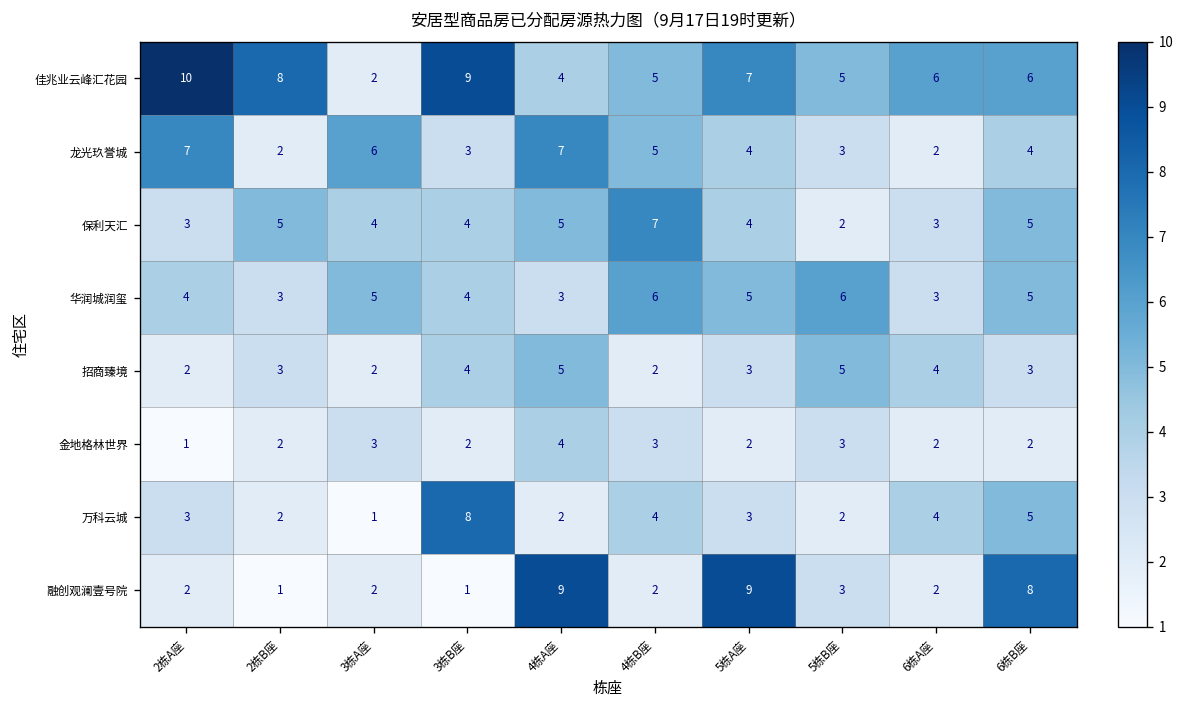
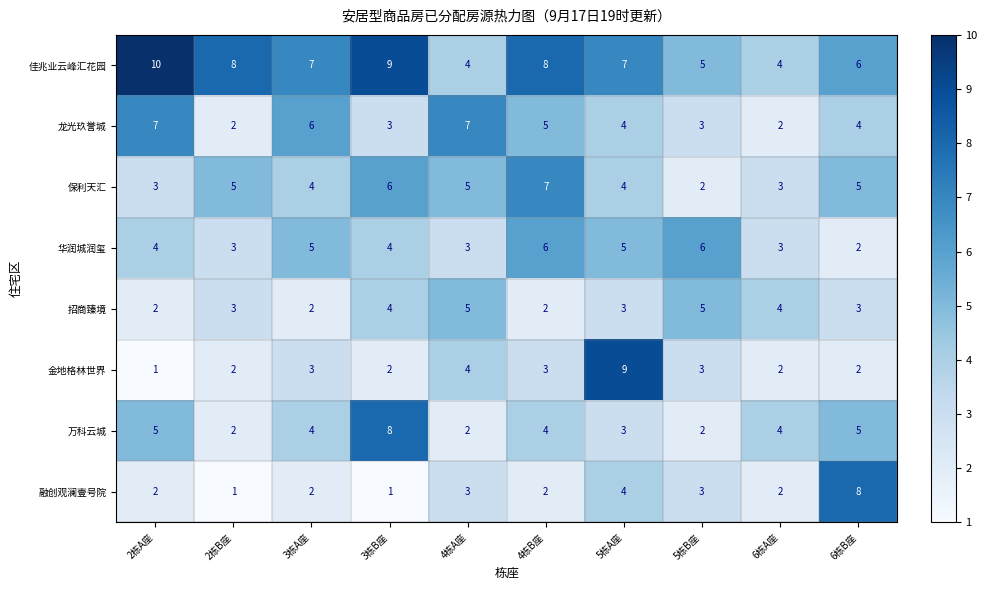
佳兆业云峰汇花园, 3栋A座: 2 -> 7
佳兆业云峰汇花园, 4栋B座: 5 -> 8
佳兆业云峰汇花园, 6栋A座: 6 -> 4
保利天汇, 3栋B座: 4 -> 6
华润城润玺, 6栋B座: 5 -> 2
金地格林世界, 5栋A座: 2 -> 9
万科云城, 2栋A座: 3 -> 5
万科云城, 3栋A座: 1 -> 4
融创观澜壹号院, 4栋A座: 9 -> 3
融创观澜壹号院, 5栋A座: 9 -> 4
